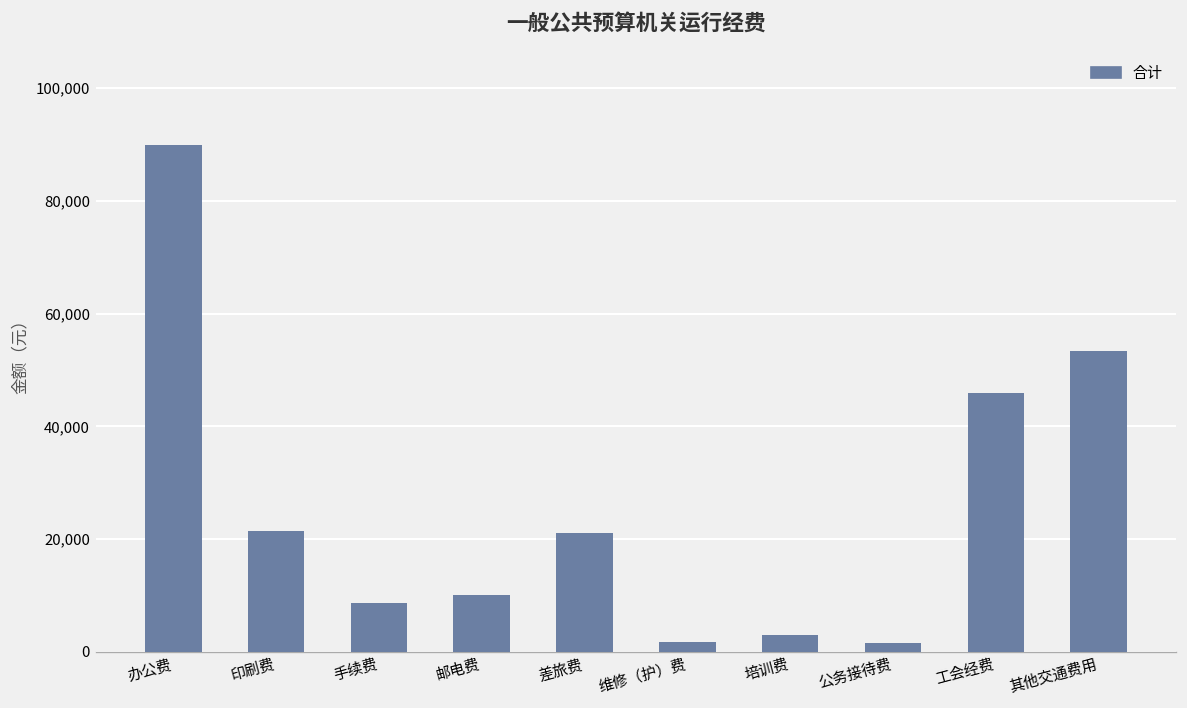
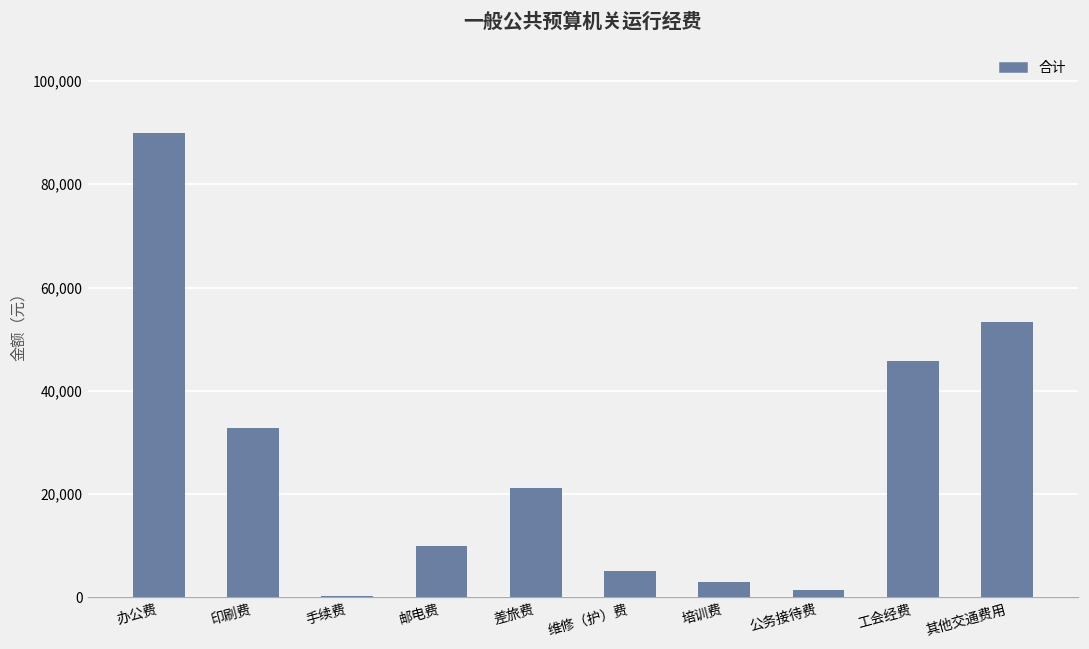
印刷费: 21,000 -> 33,000
手续费: 9,000 -> 0
维修（护）费: 2,000 -> 5,000
